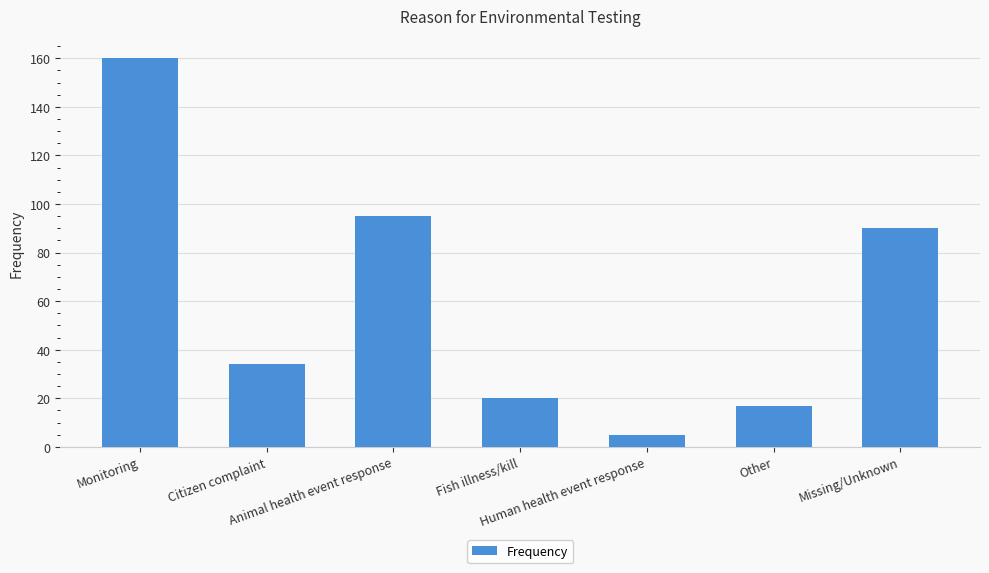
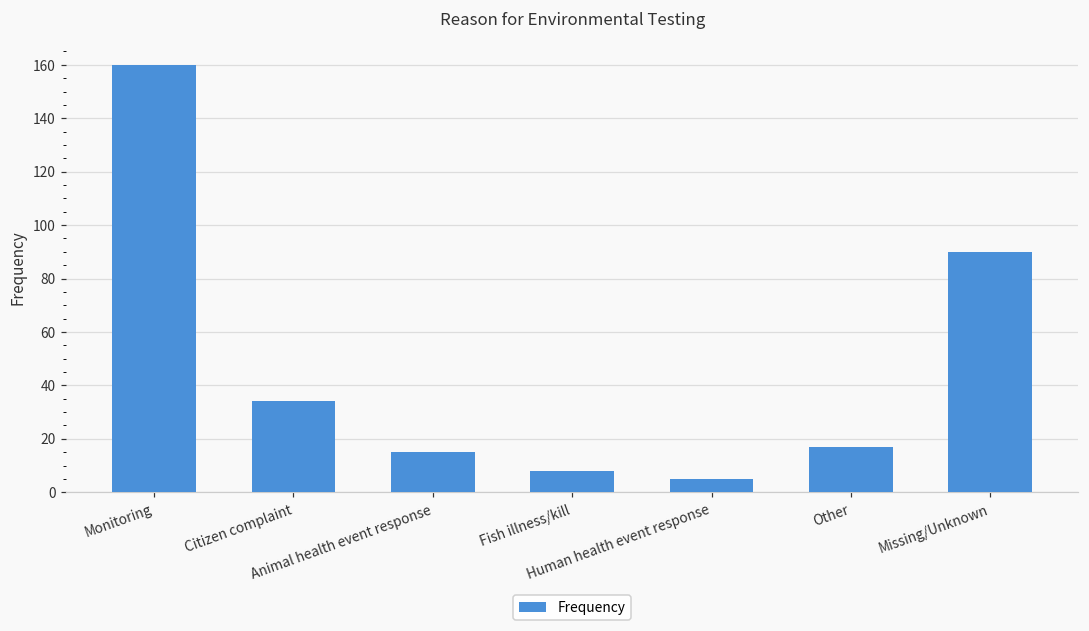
Animal health event response: 95 -> 15
Fish illness/kill: 20 -> 8
